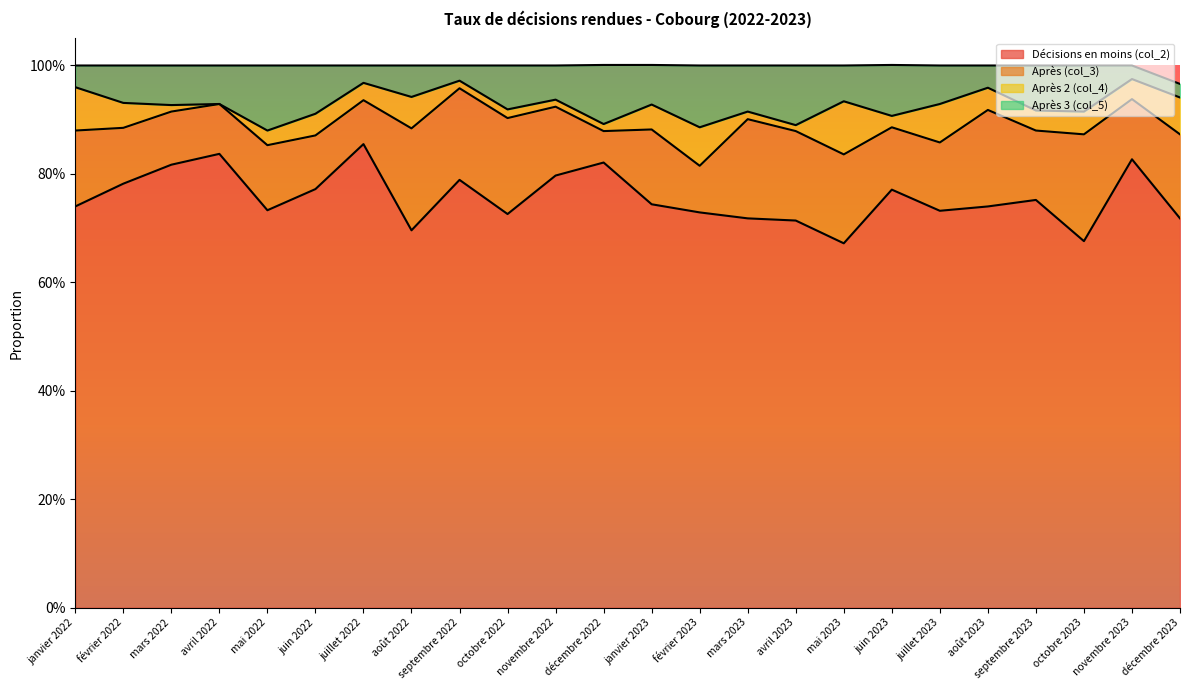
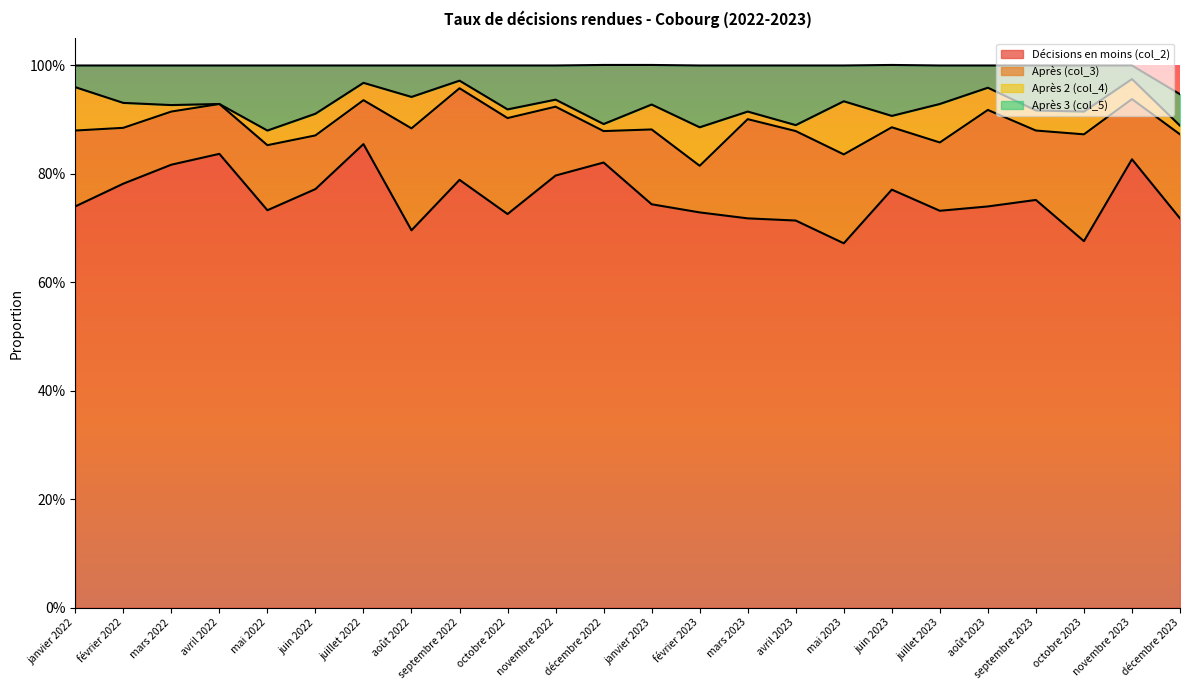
Après 2 (col_4), décembre 2023: 7% -> 2%
Après 3 (col_5), décembre 2023: 3% -> 6%
